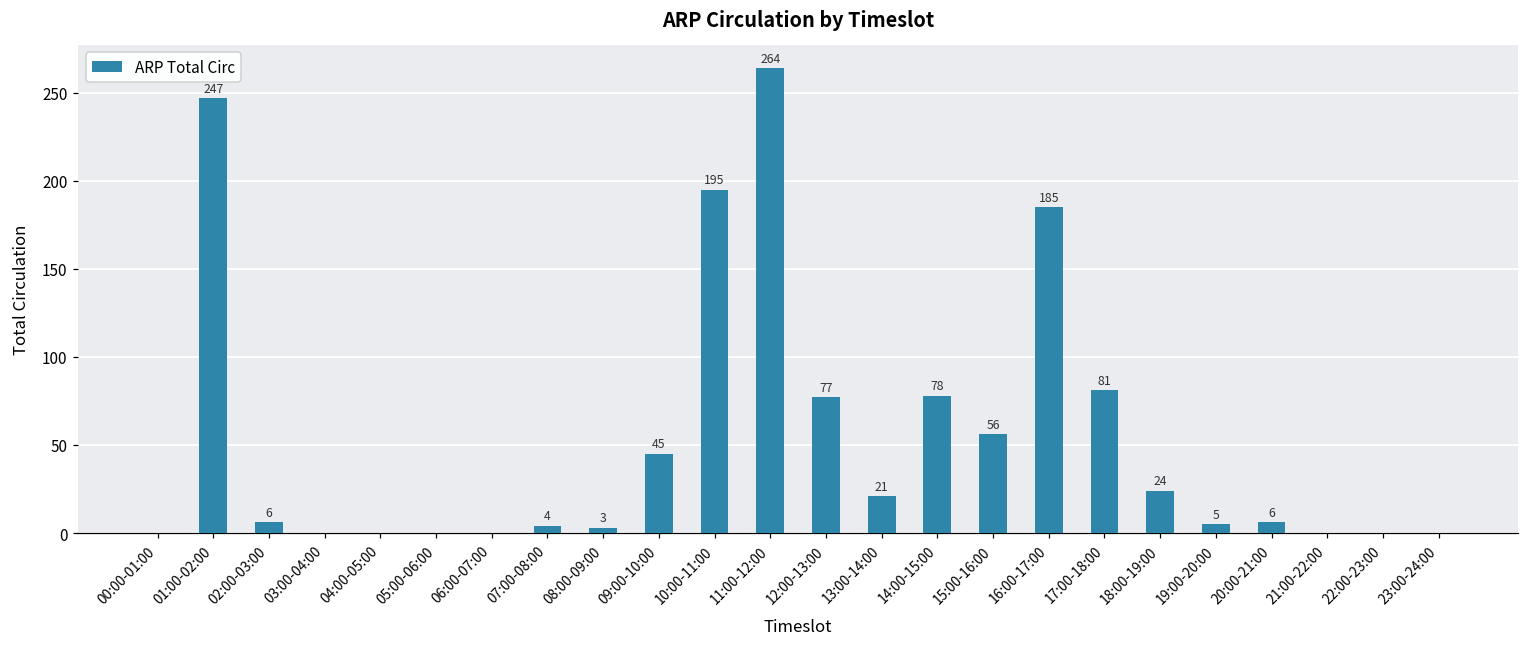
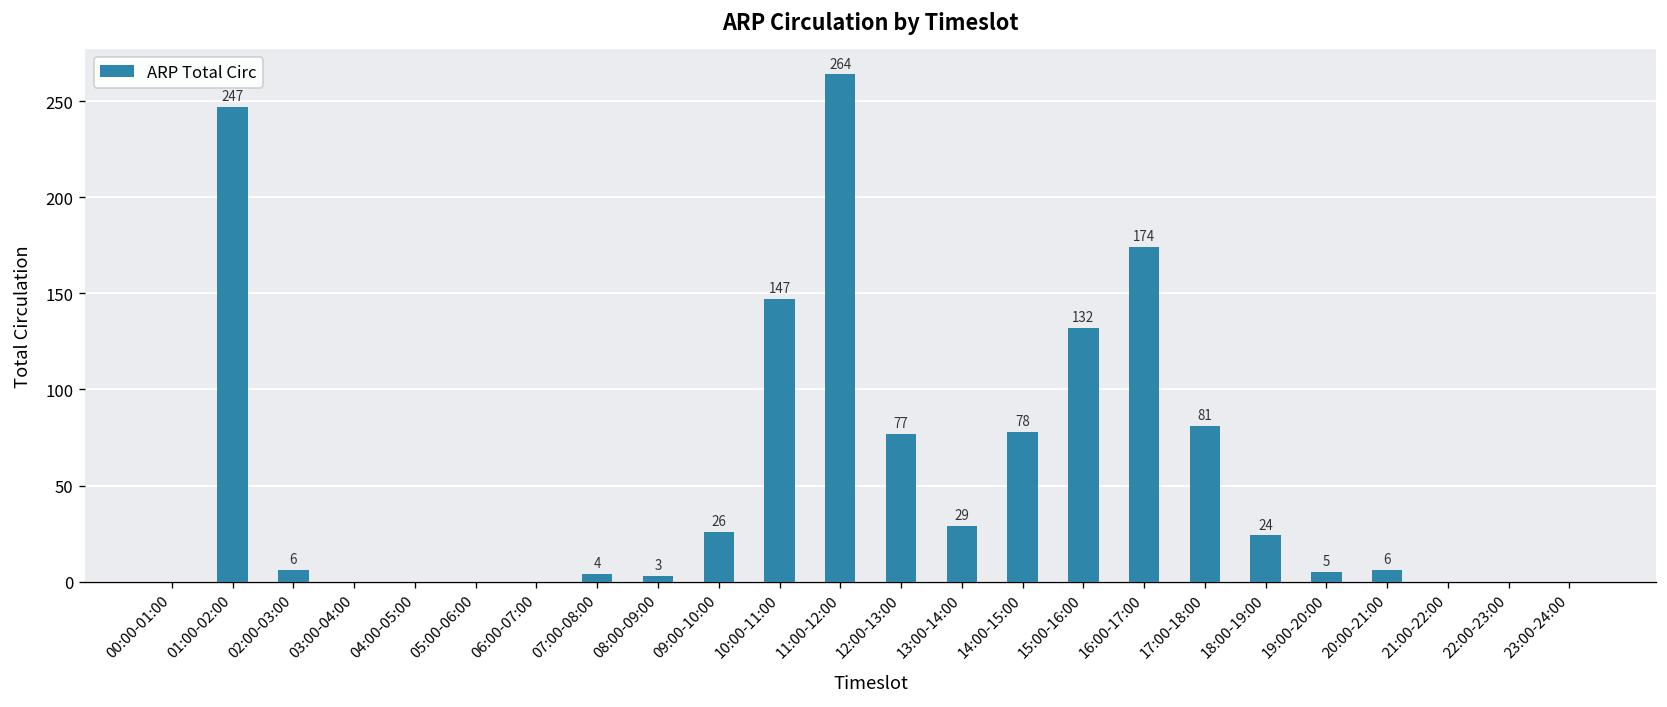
09:00-10:00: 45 -> 26
10:00-11:00: 195 -> 147
13:00-14:00: 21 -> 29
15:00-16:00: 56 -> 132
16:00-17:00: 185 -> 174
